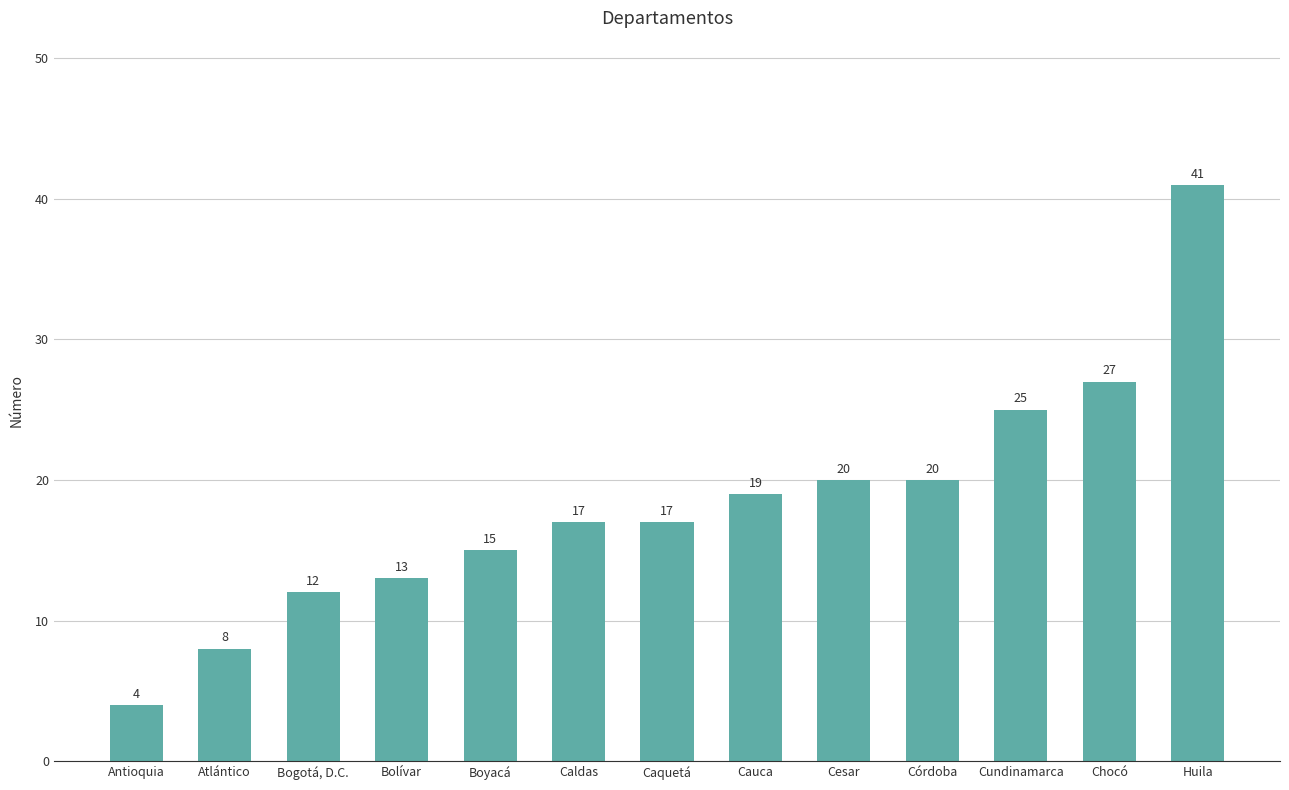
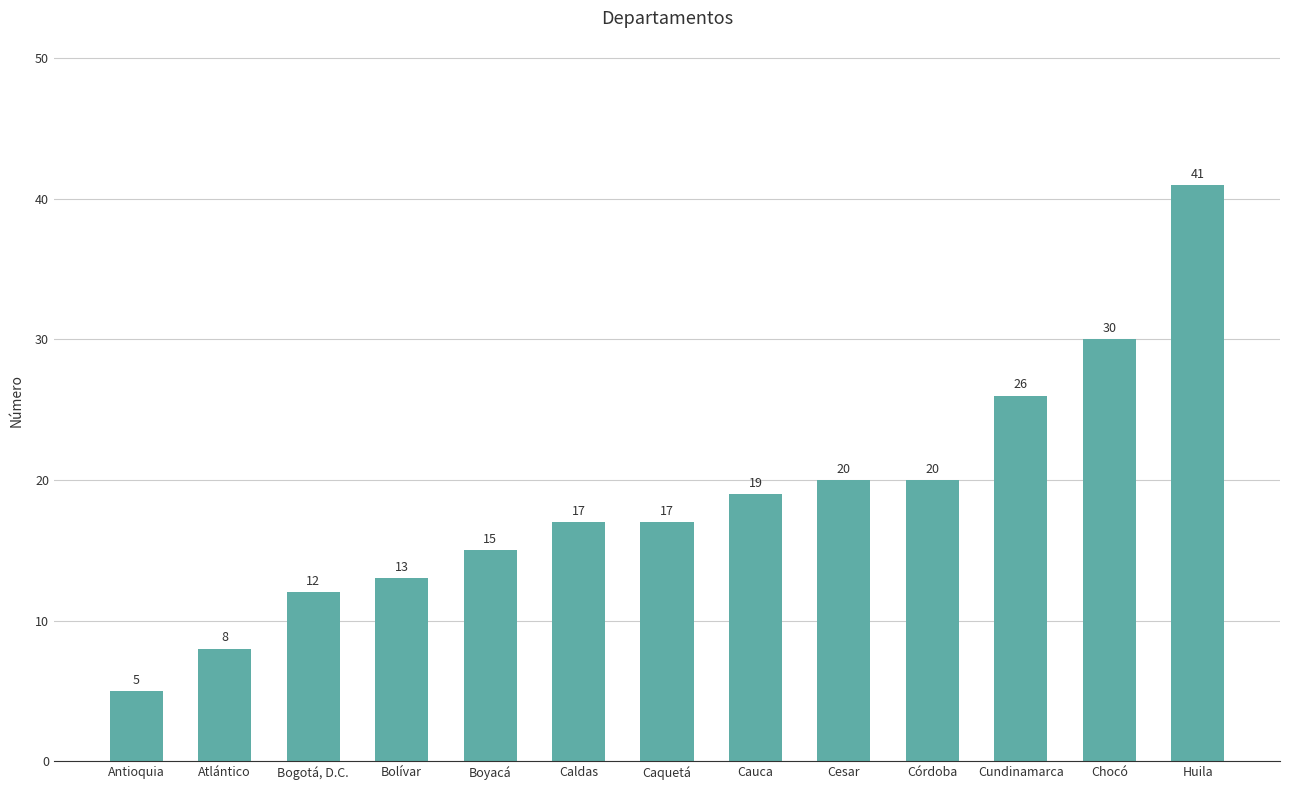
Antioquia: 4 -> 5
Cundinamarca: 25 -> 26
Chocó: 27 -> 30
